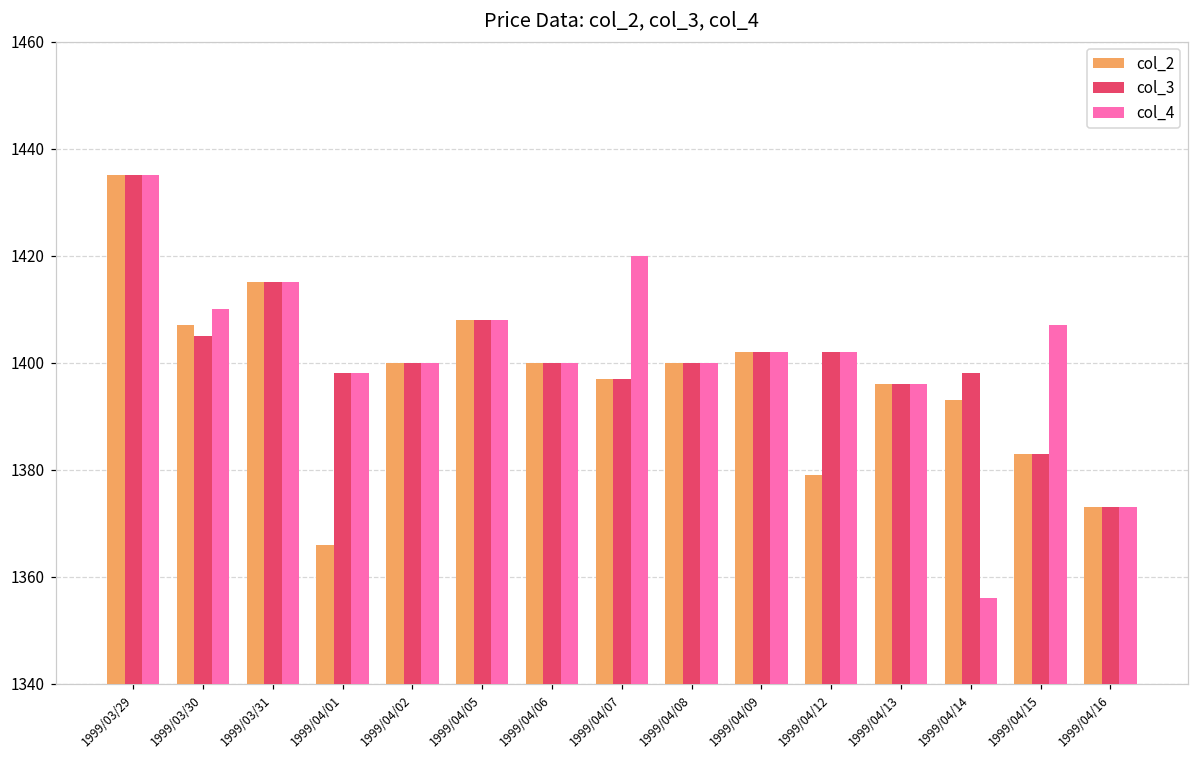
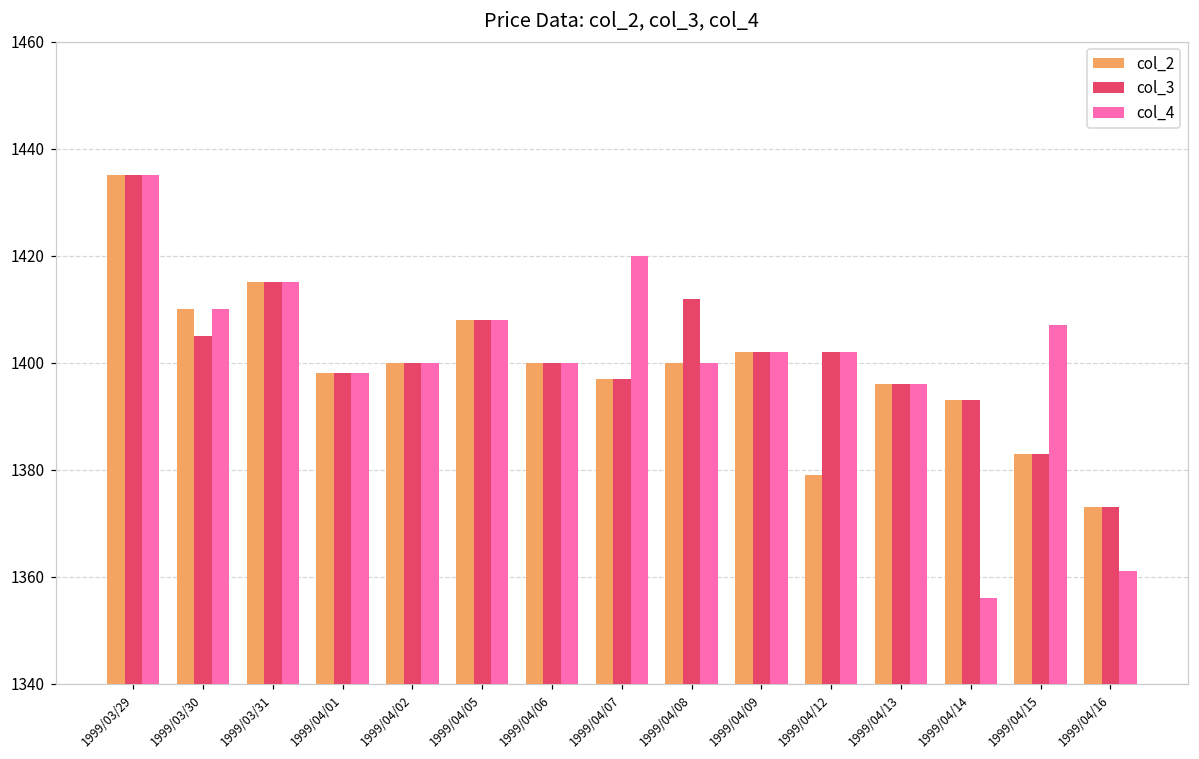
col_2, 1999/03/30: 1407 -> 1410
col_2, 1999/04/01: 1366 -> 1398
col_3, 1999/04/08: 1400 -> 1412
col_3, 1999/04/14: 1398 -> 1393
col_4, 1999/04/16: 1373 -> 1361
